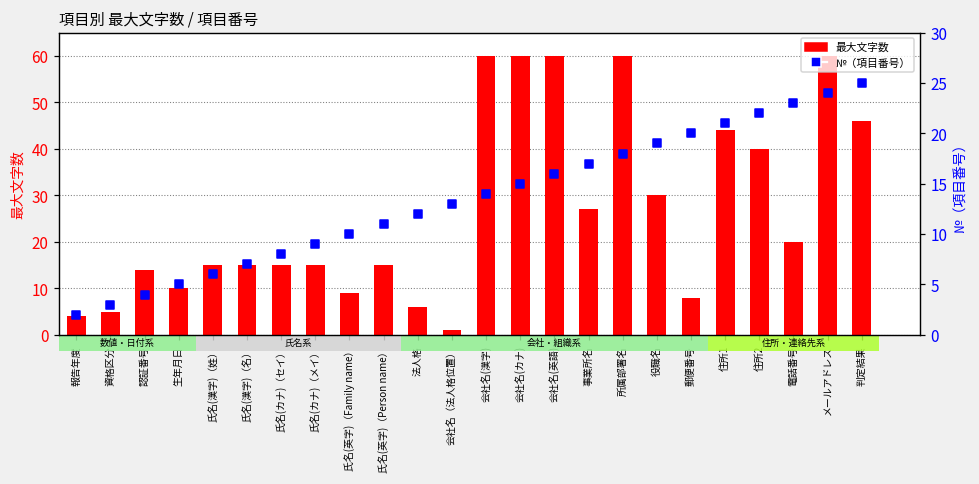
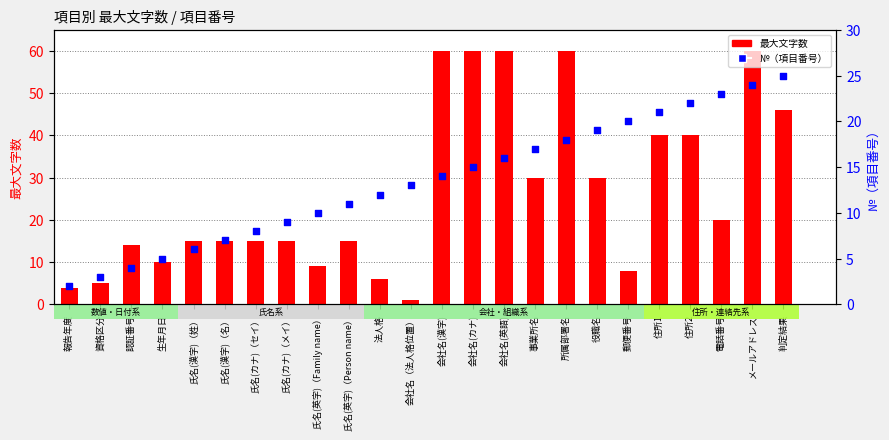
最大文字数, 事業所名: 27 -> 30
最大文字数, 住所1: 44 -> 40
